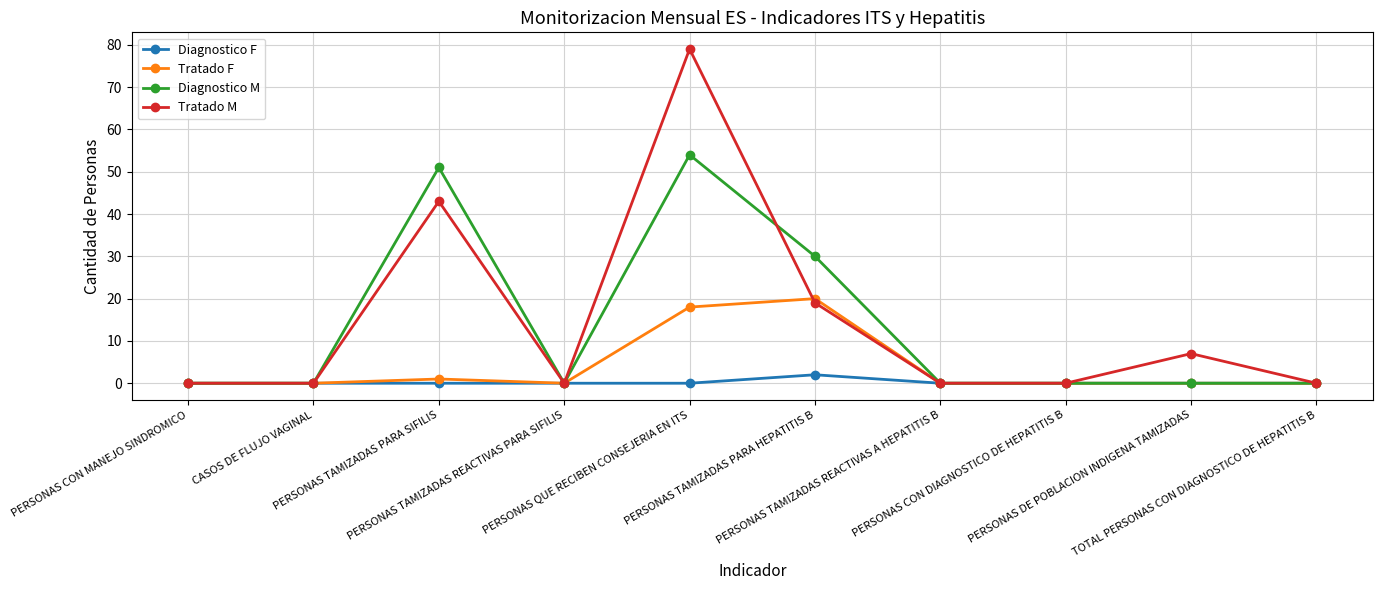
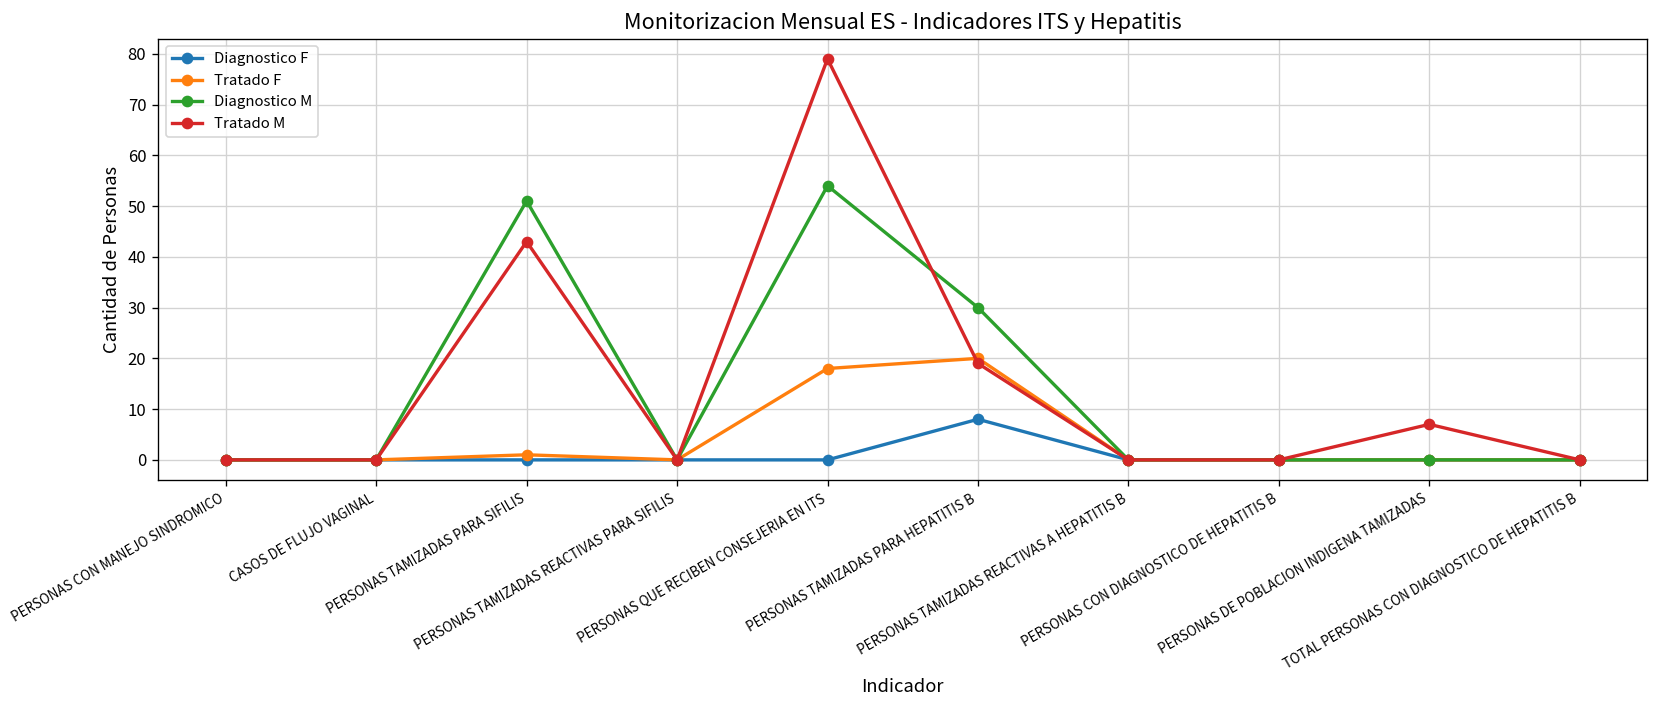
Diagnostico F, PERSONAS TAMIZADAS PARA HEPATITIS B: 2 -> 8
